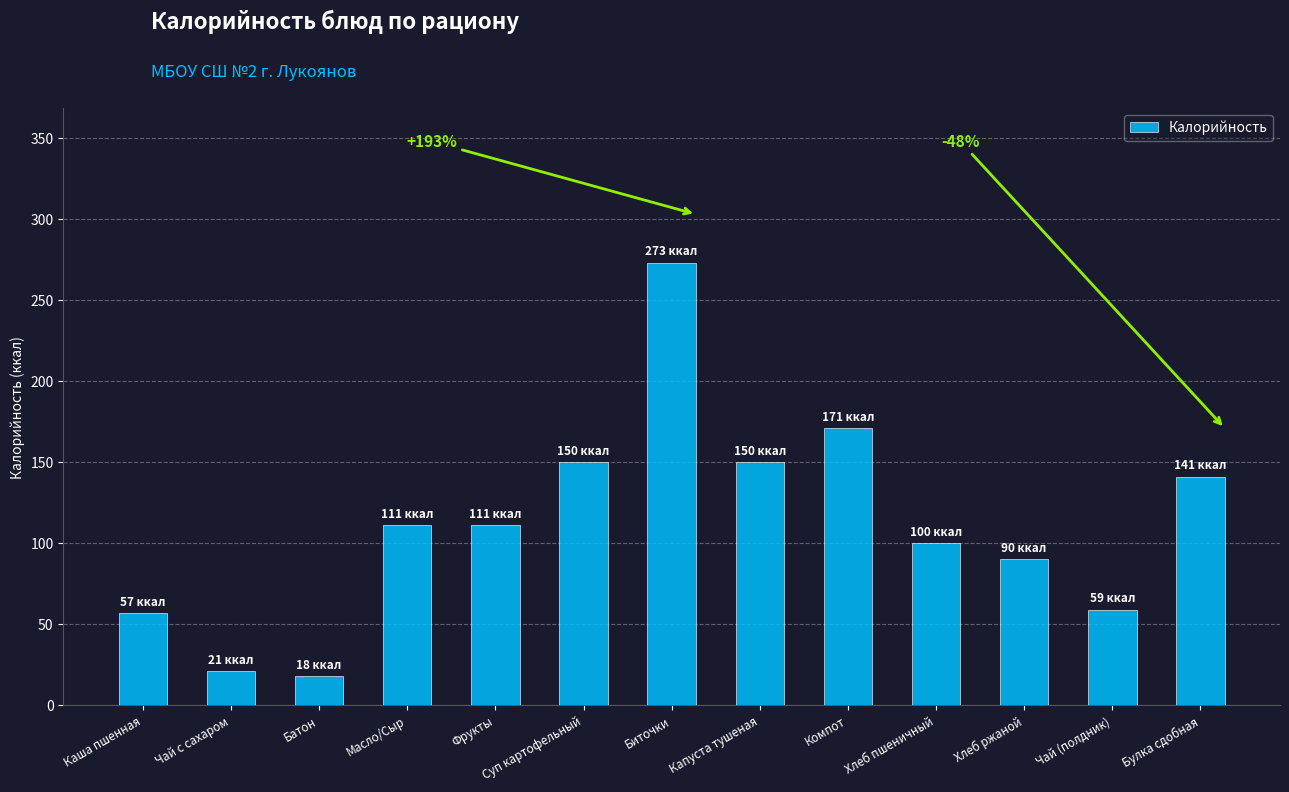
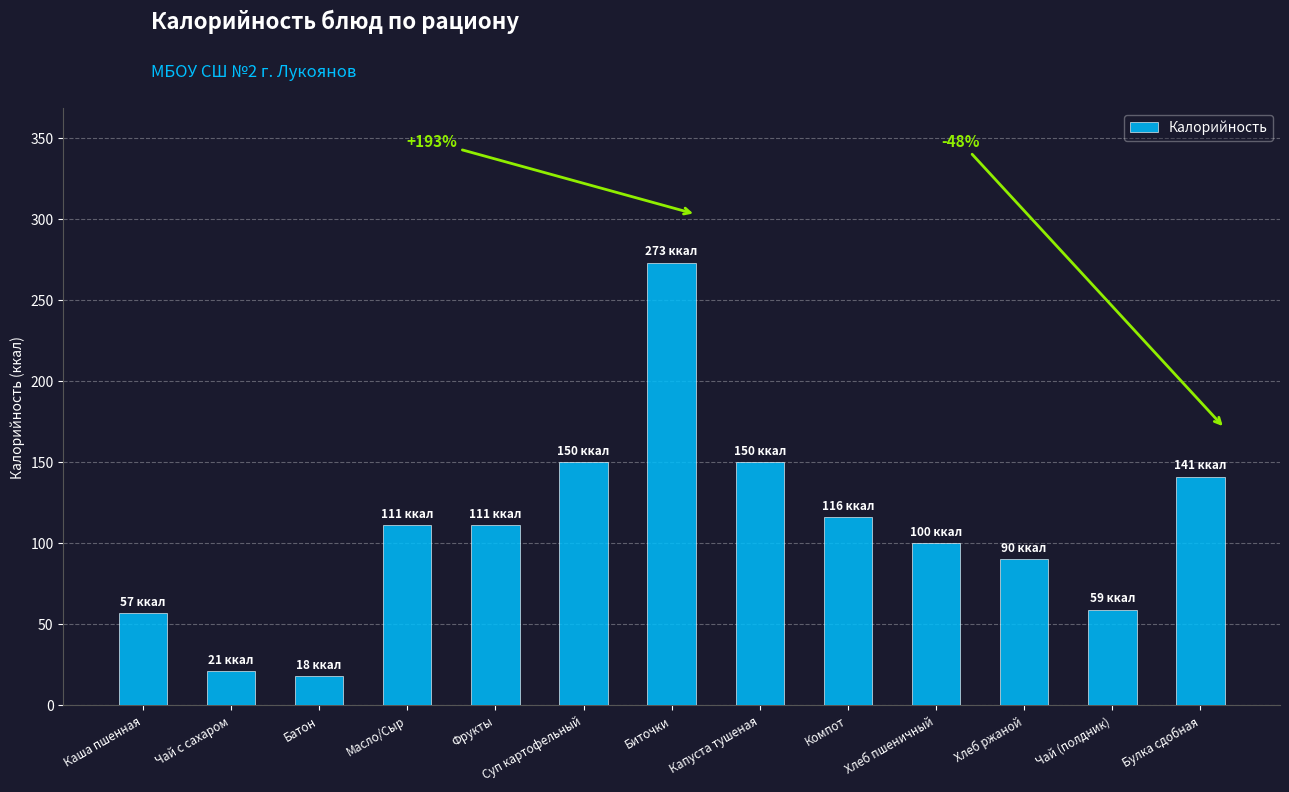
Компот: 171 -> 116
